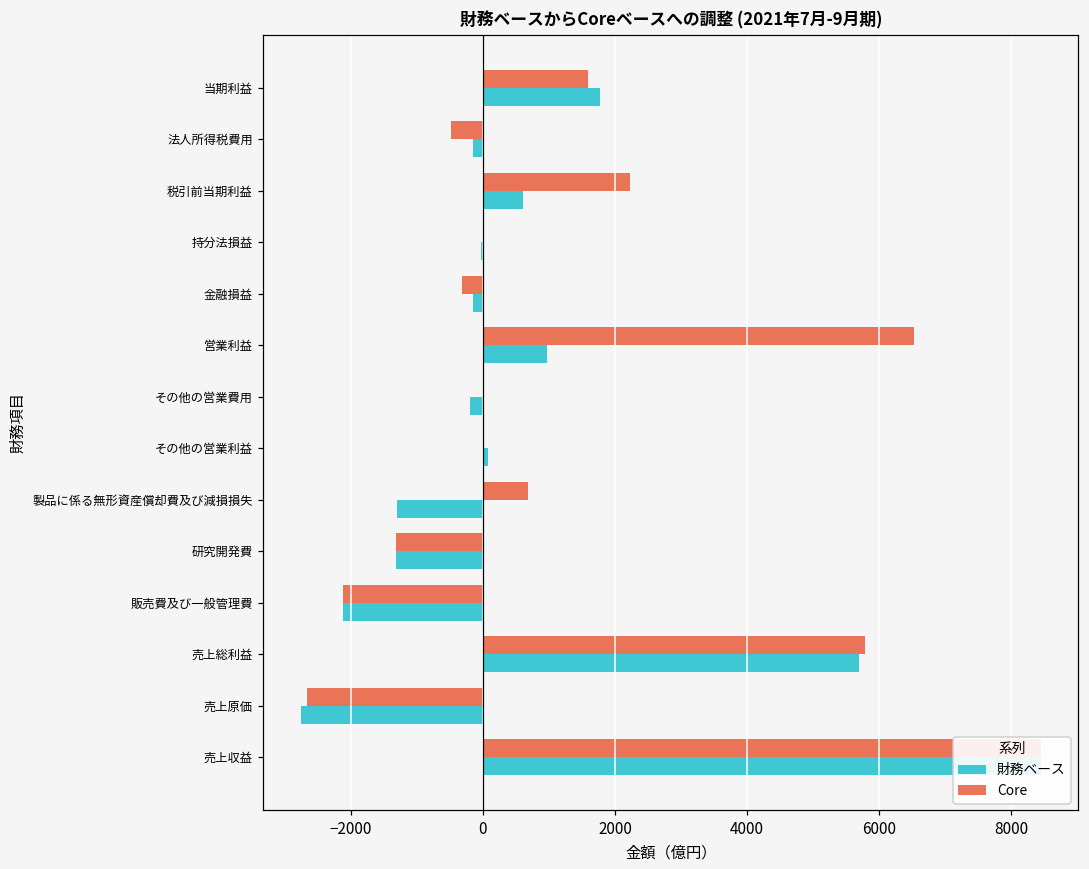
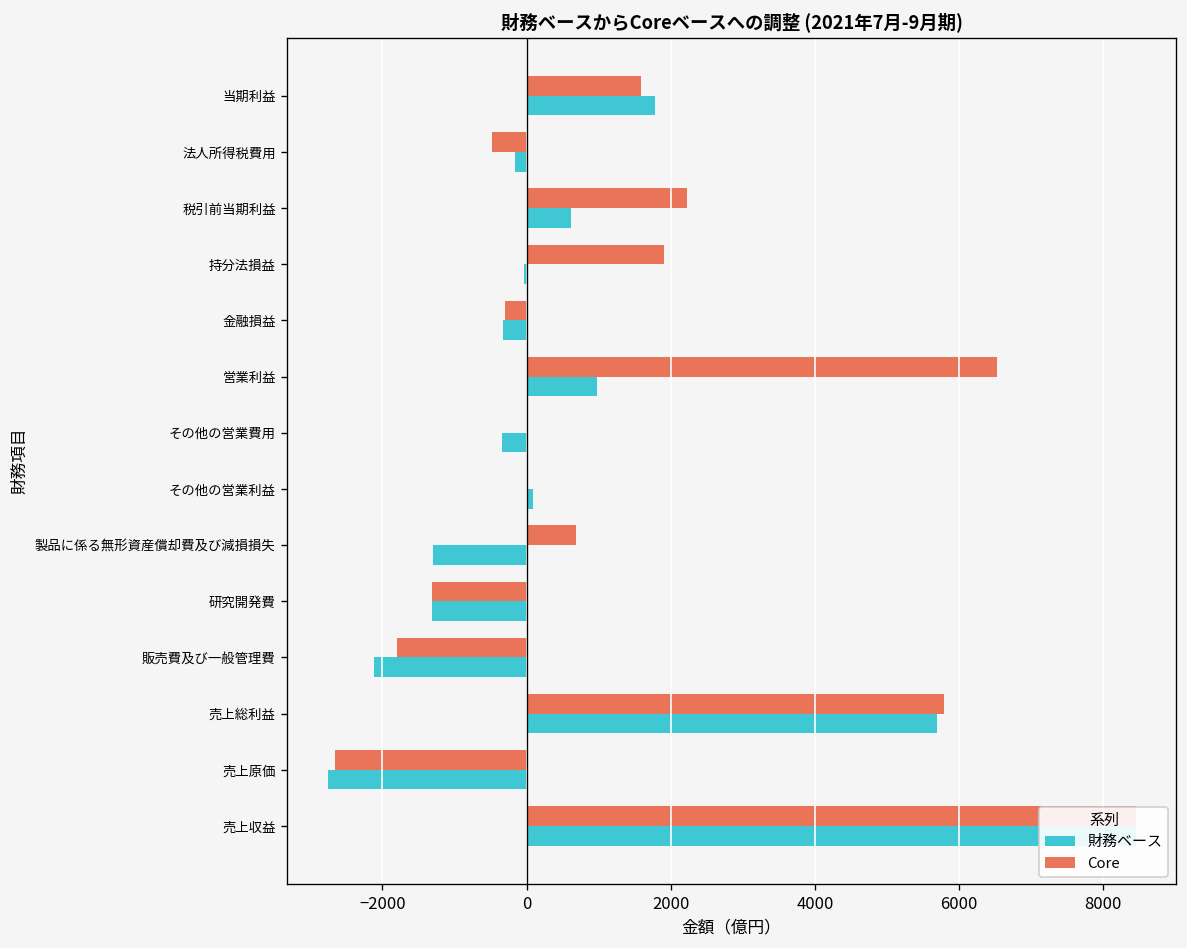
Core, 持分法損益: 0 -> 1900
財務ベース, 金融損益: -100 -> -300
財務ベース, その他の営業費用: -200 -> -300
Core, 販売費及び一般管理費: -2100 -> -1800
